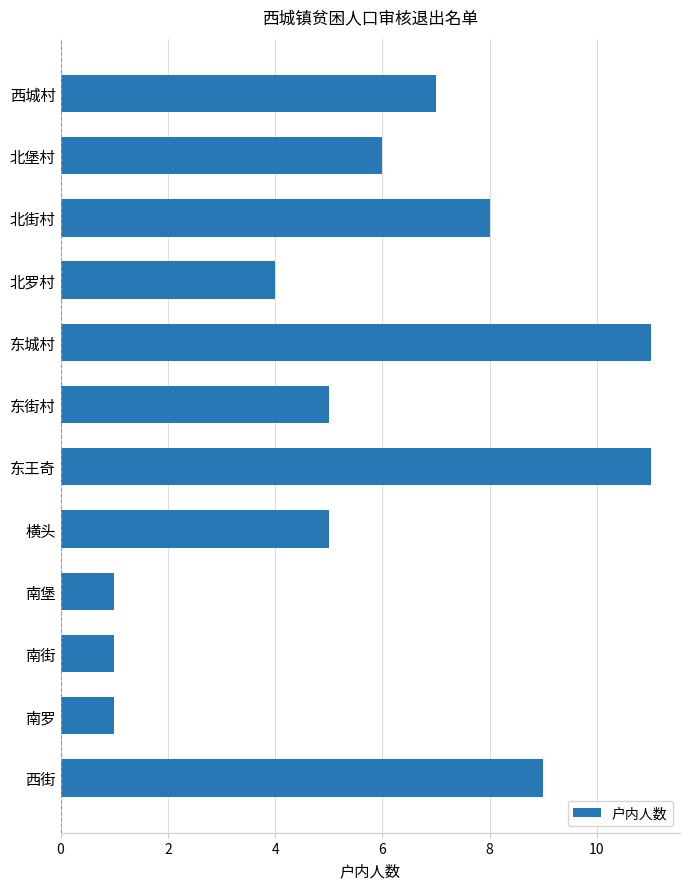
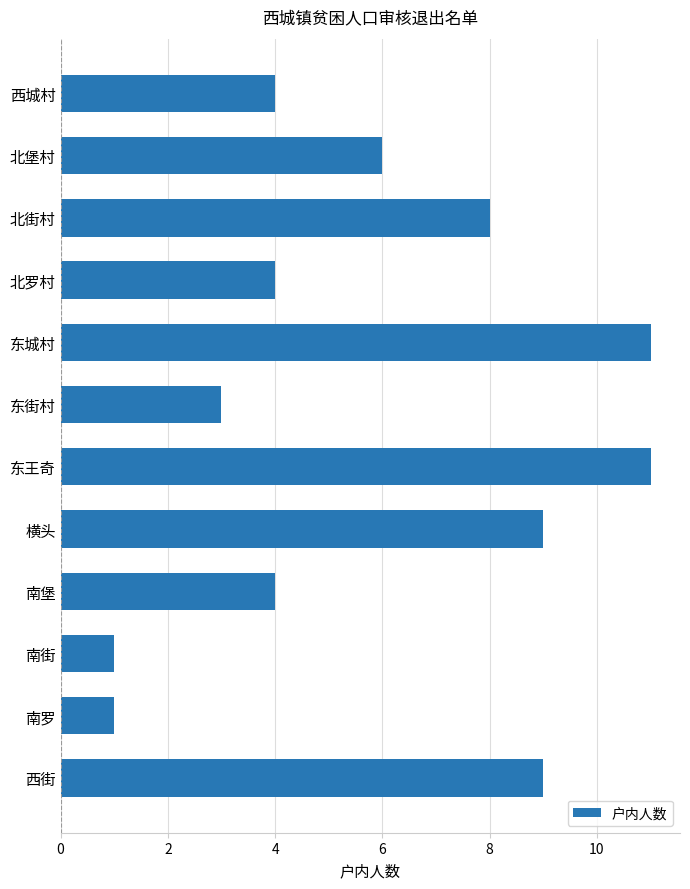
西城村: 7 -> 4
东街村: 5 -> 3
横头: 5 -> 9
南堡: 1 -> 4
